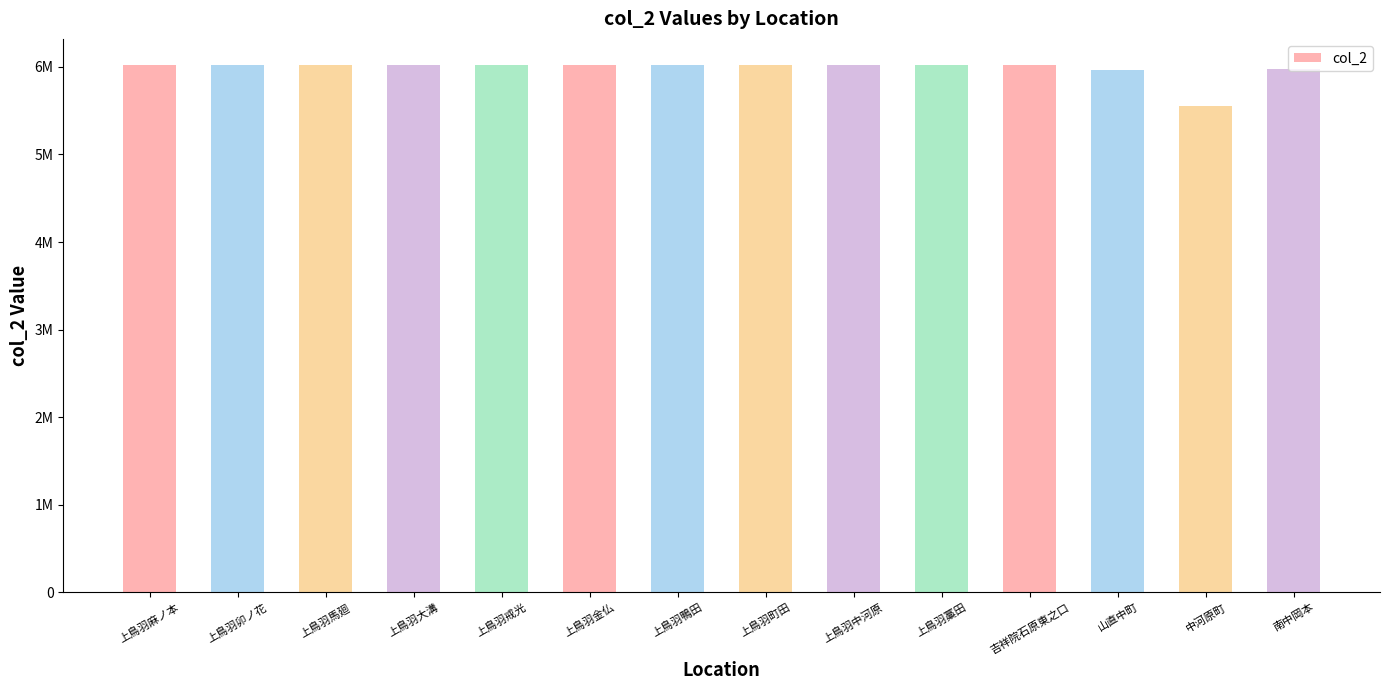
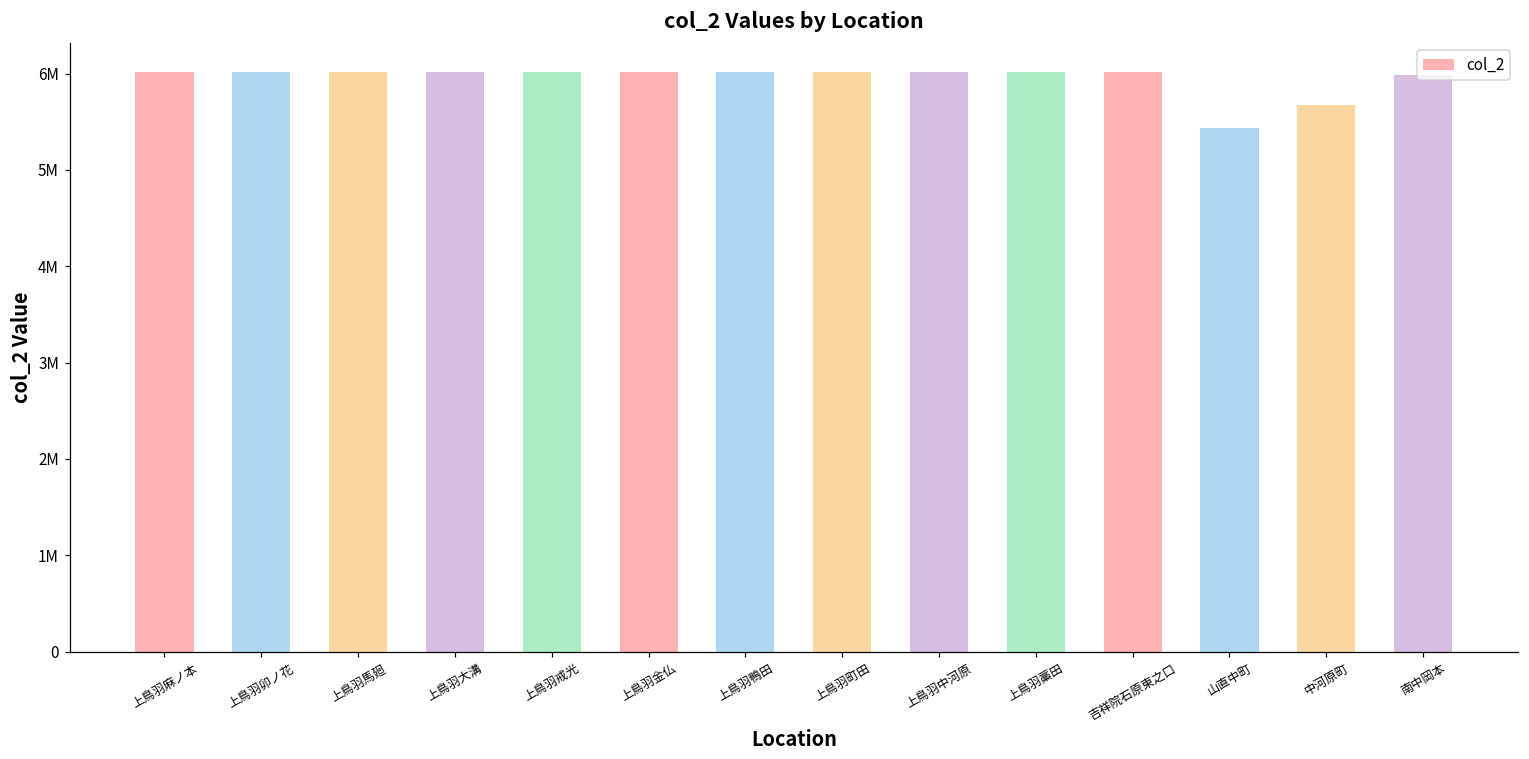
山直中町: 6000000 -> 5400000
中河原町: 5600000 -> 5700000
